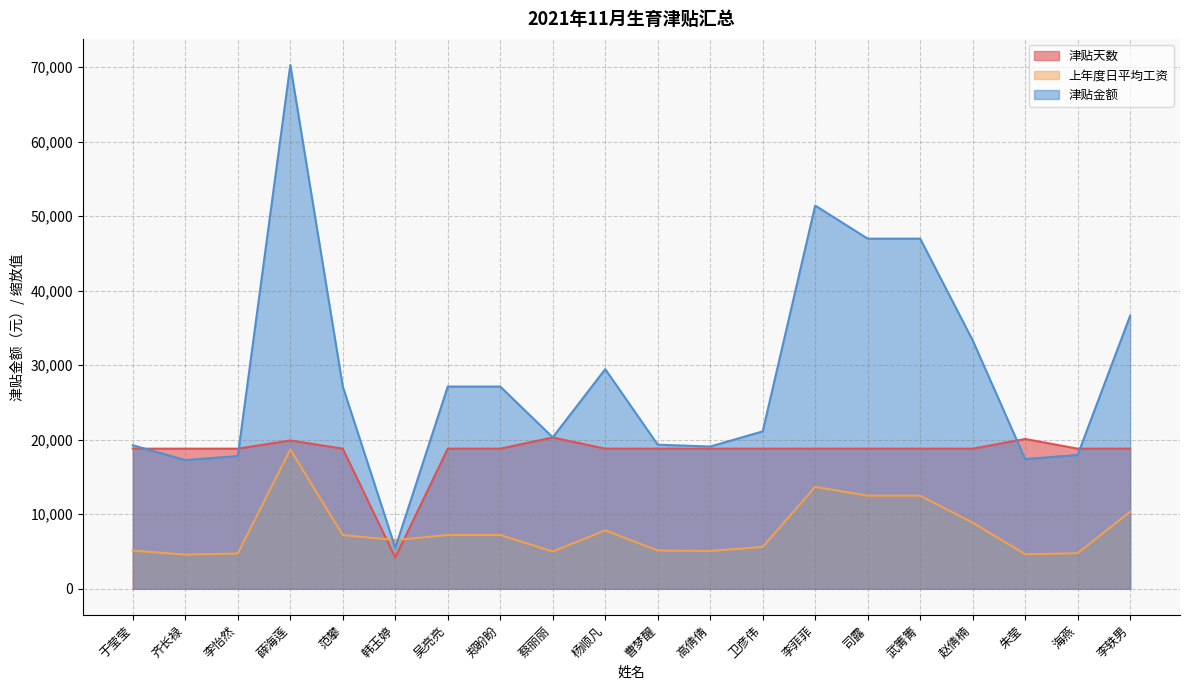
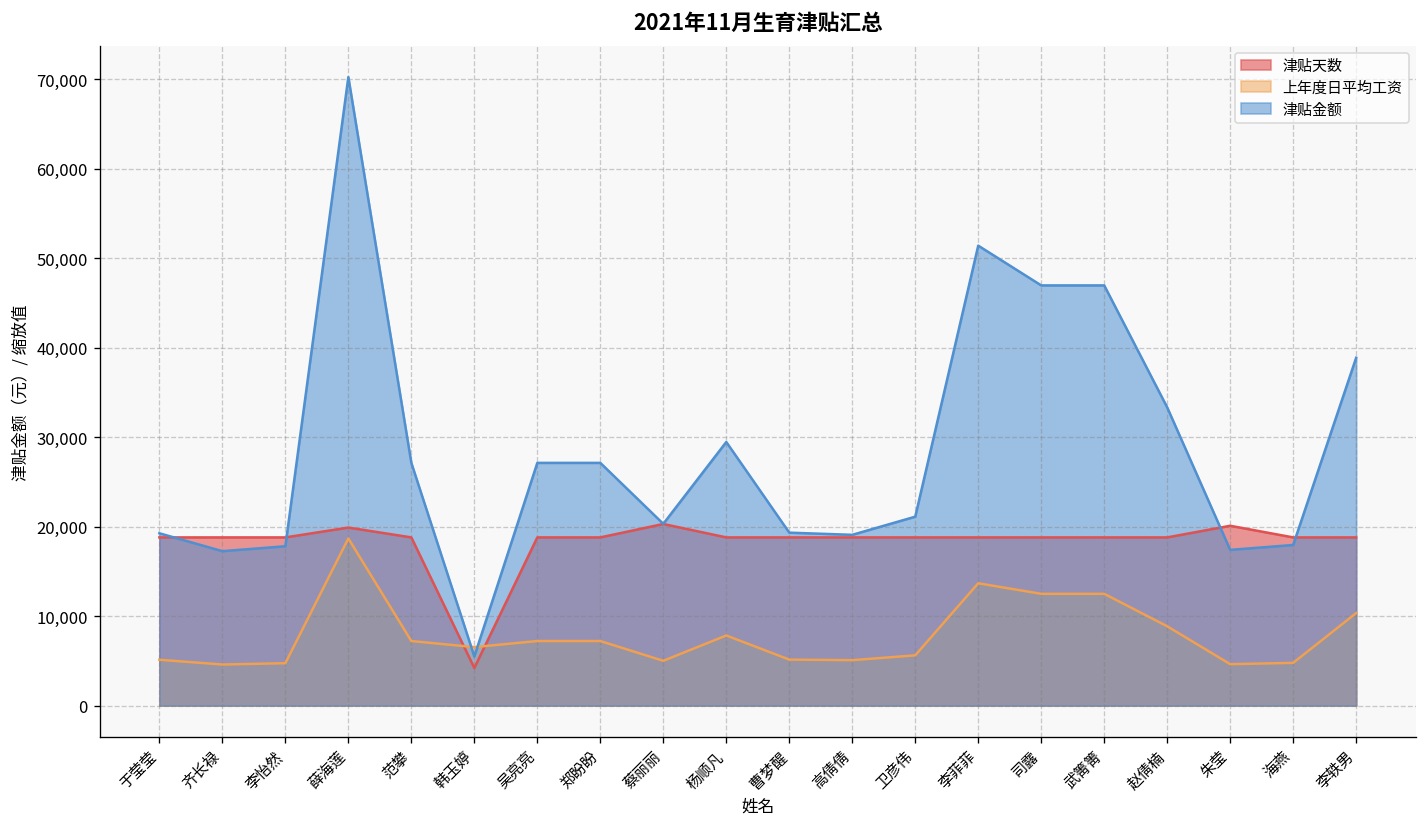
津贴金额, 李轶男: 37,000 -> 39,000
